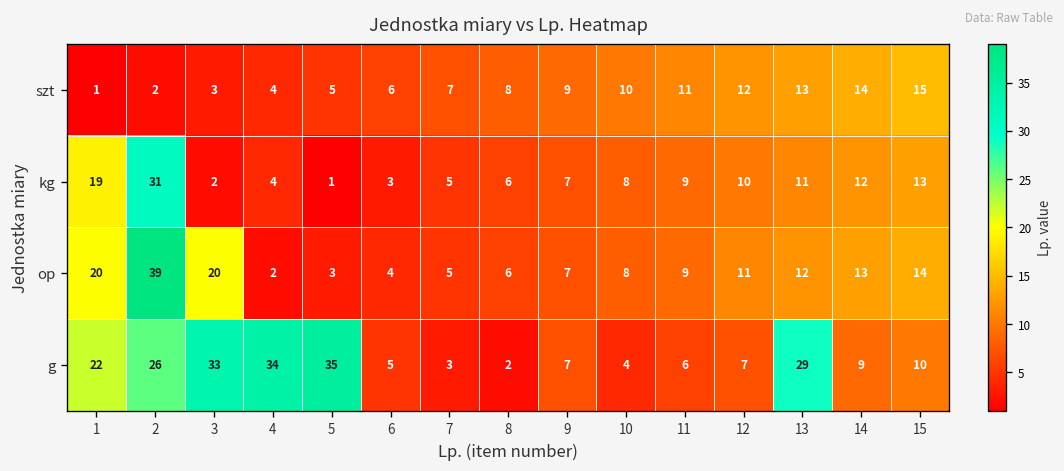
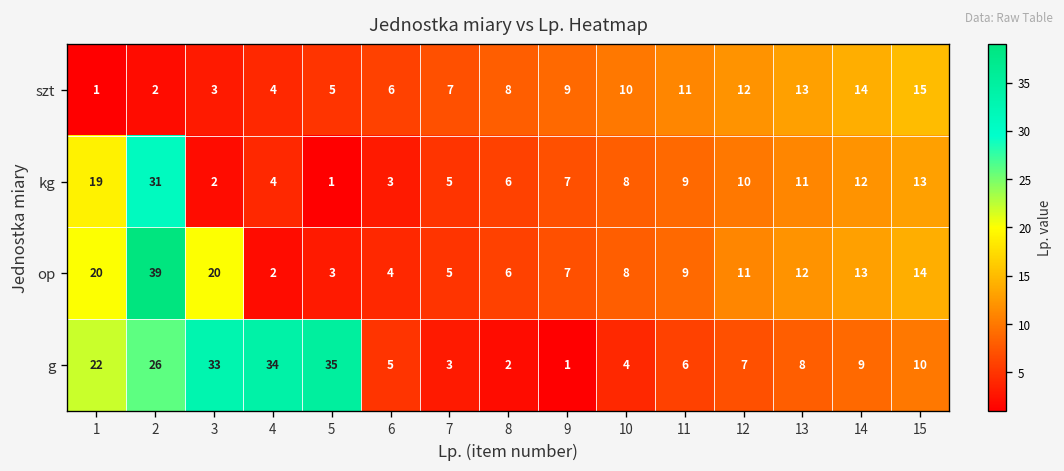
g, 9: 7 -> 1
g, 13: 29 -> 8
